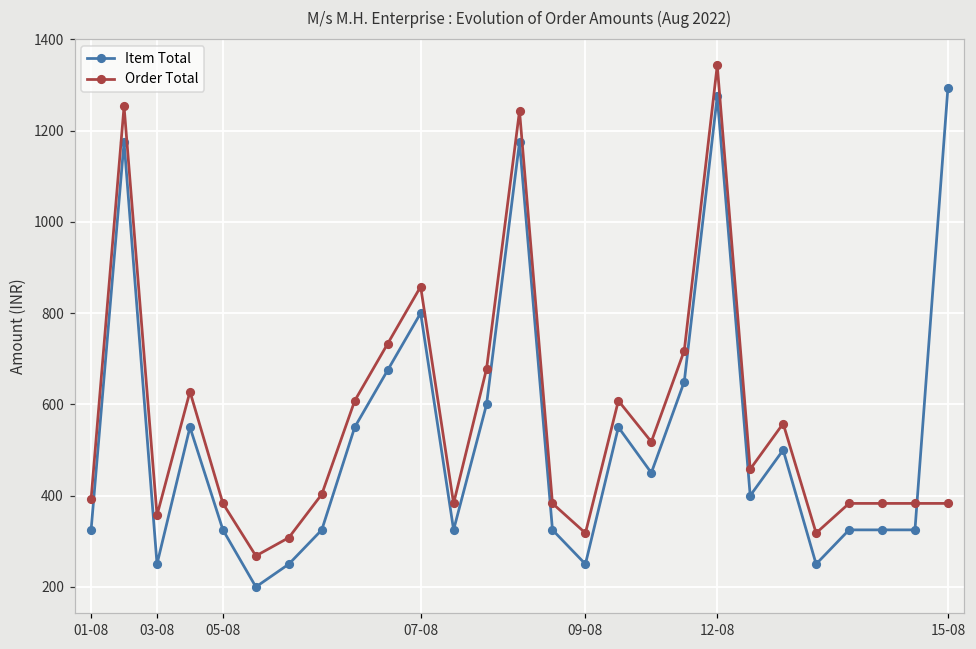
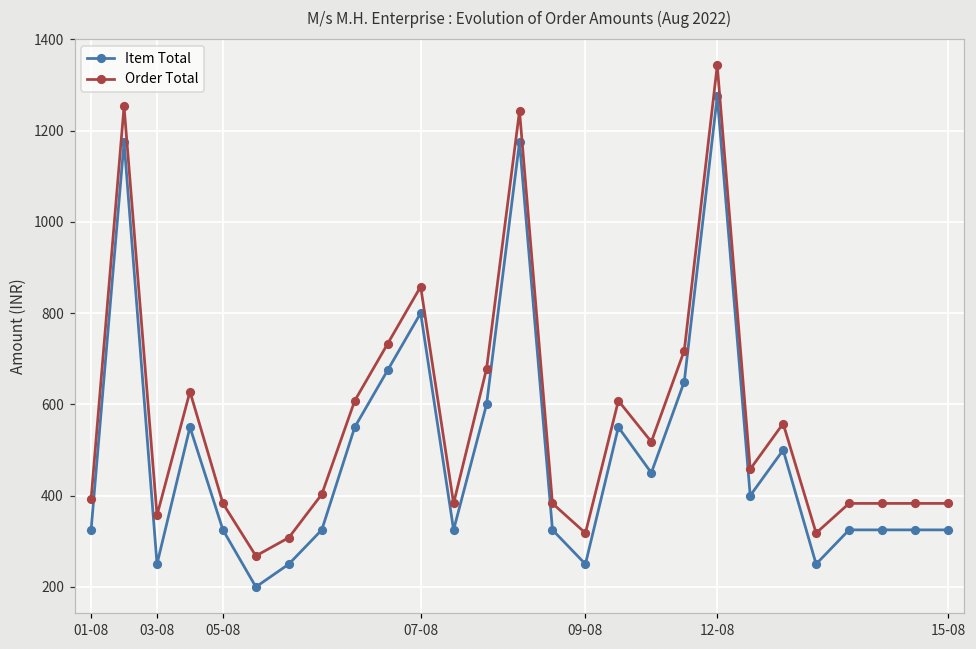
Item Total, 15-08: 1290 -> 330
